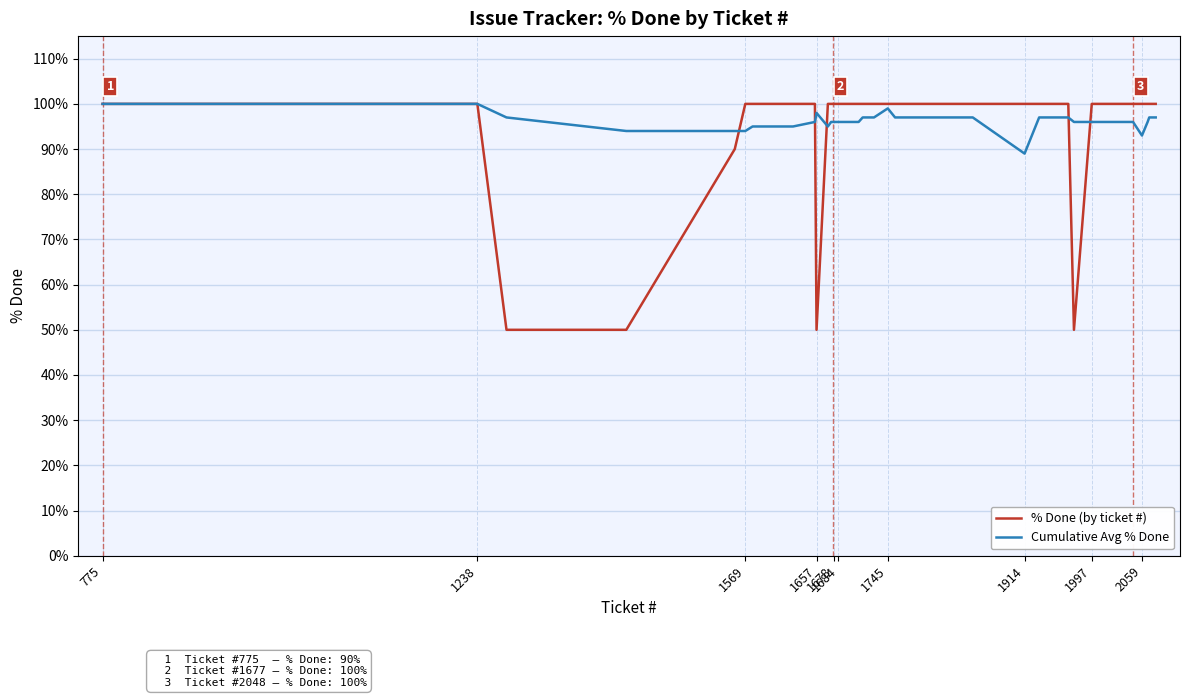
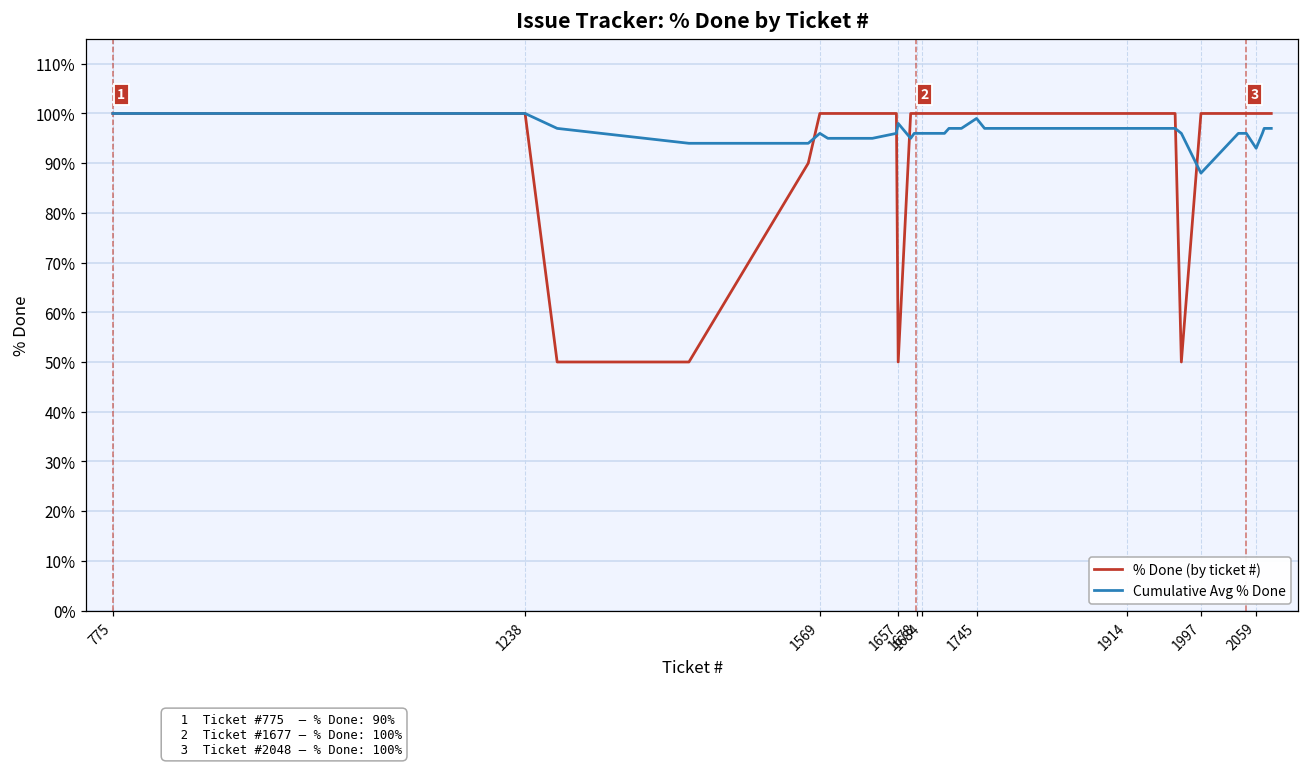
Cumulative Avg % Done, 1569: 94% -> 96%
Cumulative Avg % Done, 1914: 89% -> 97%
Cumulative Avg % Done, 1997: 96% -> 88%
